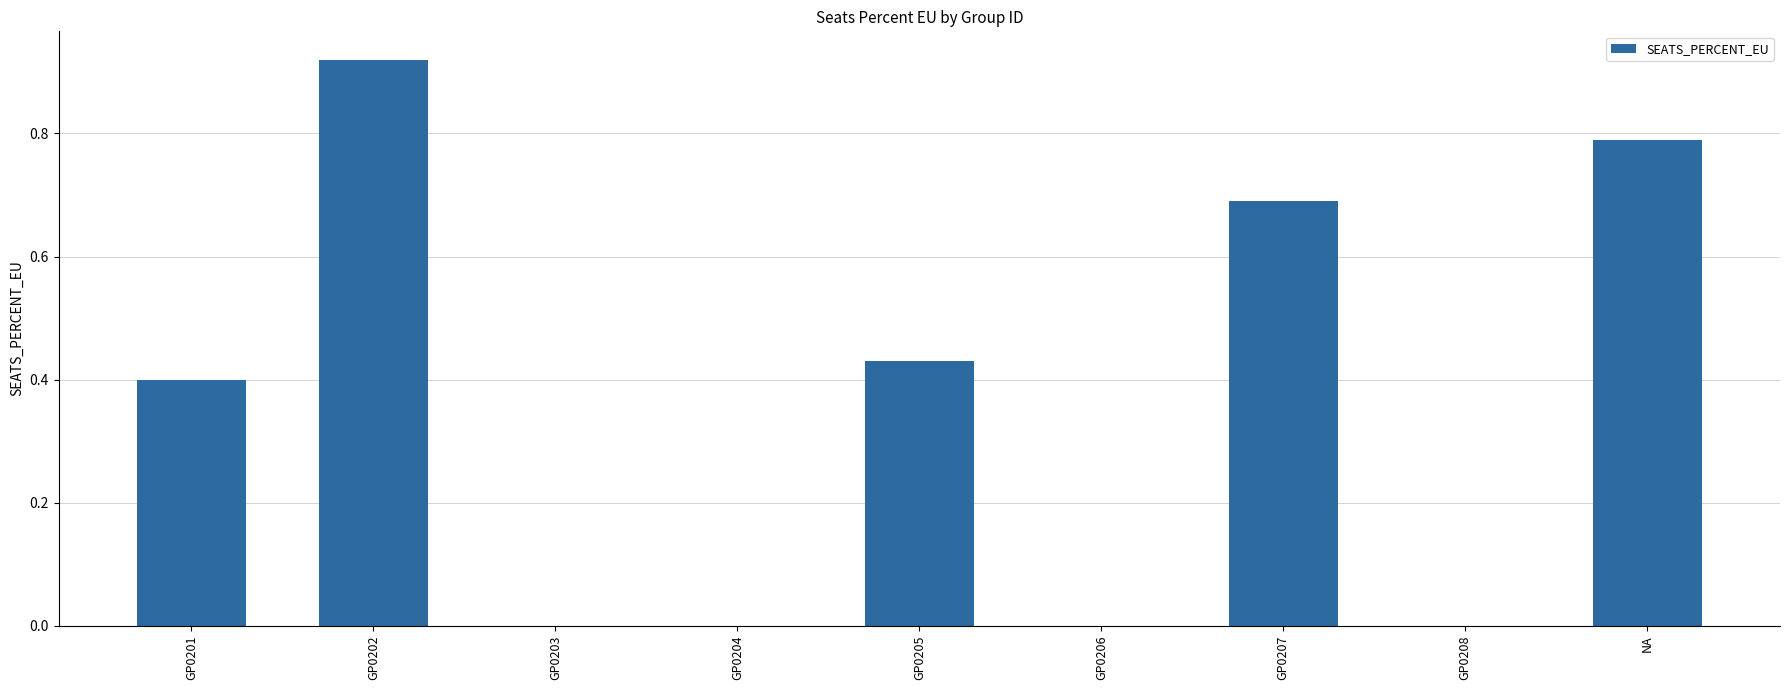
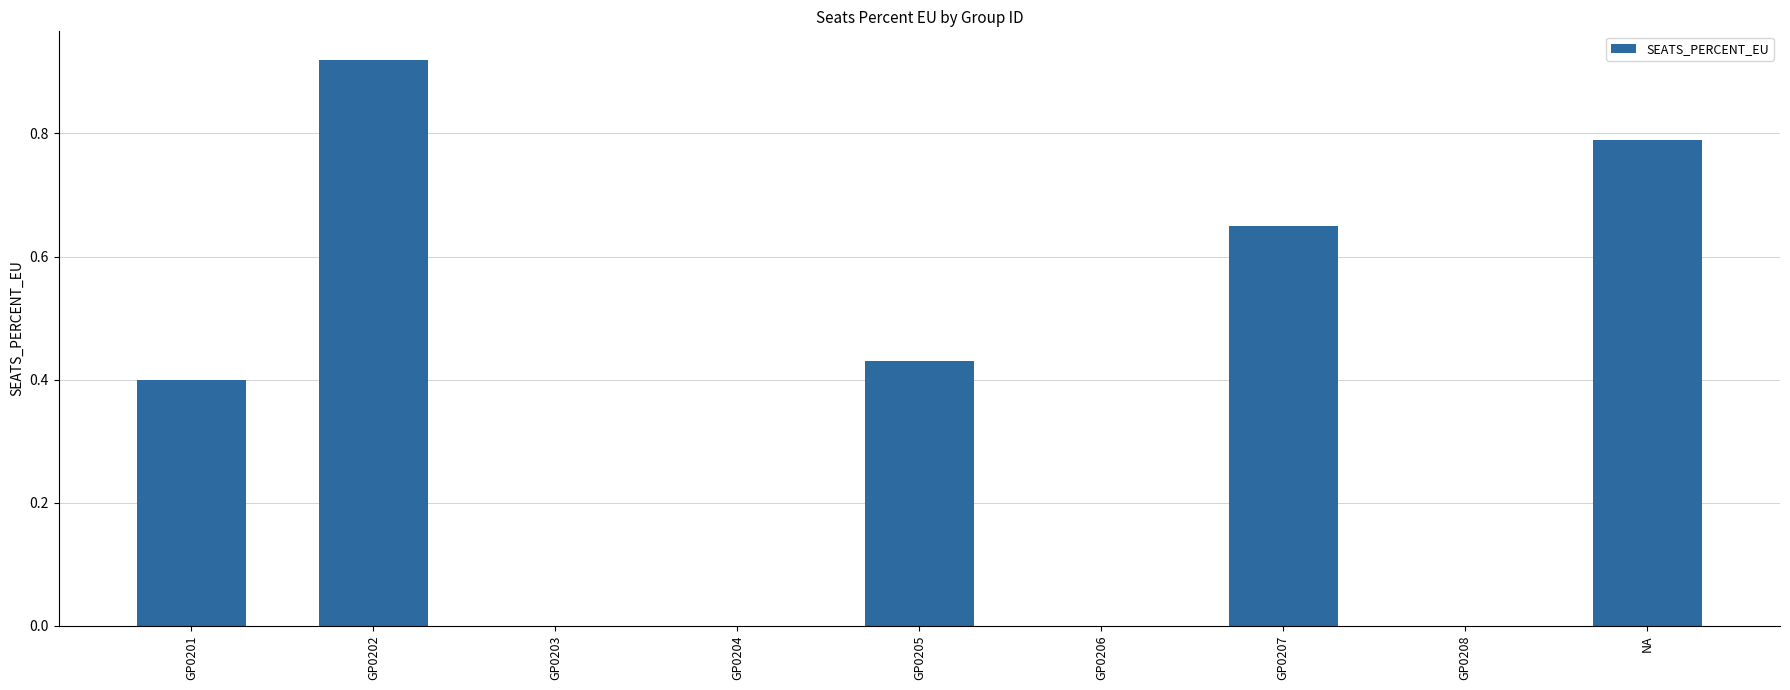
GP0207: 0.69 -> 0.65
